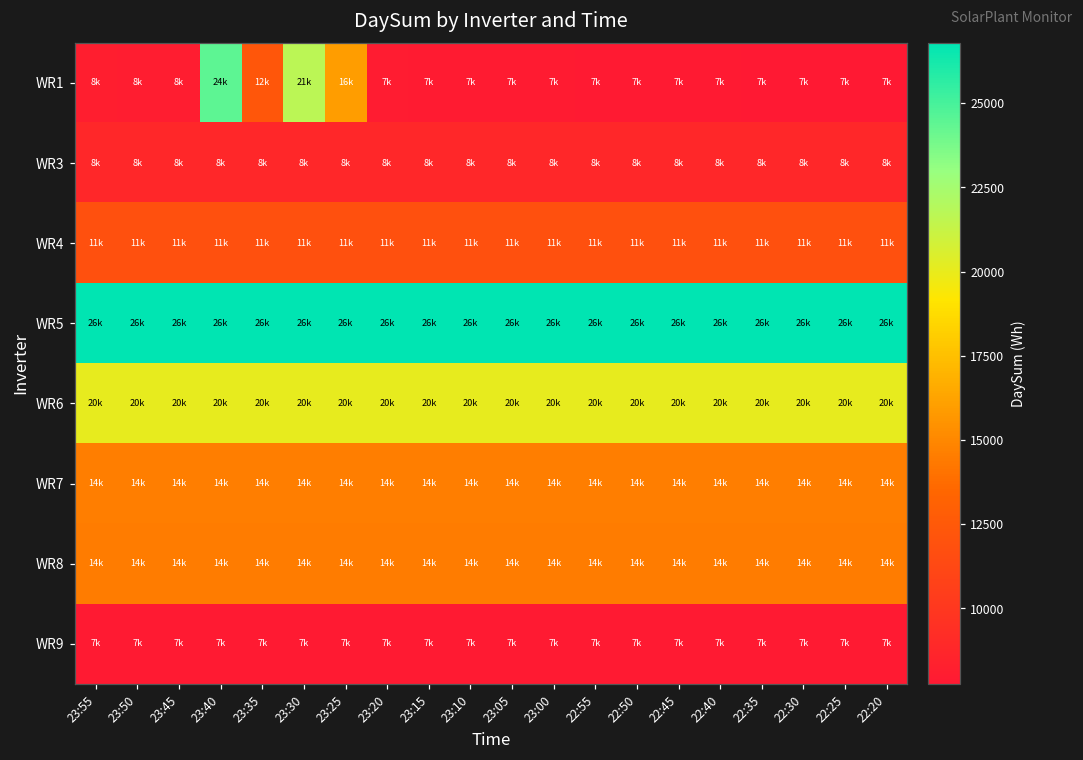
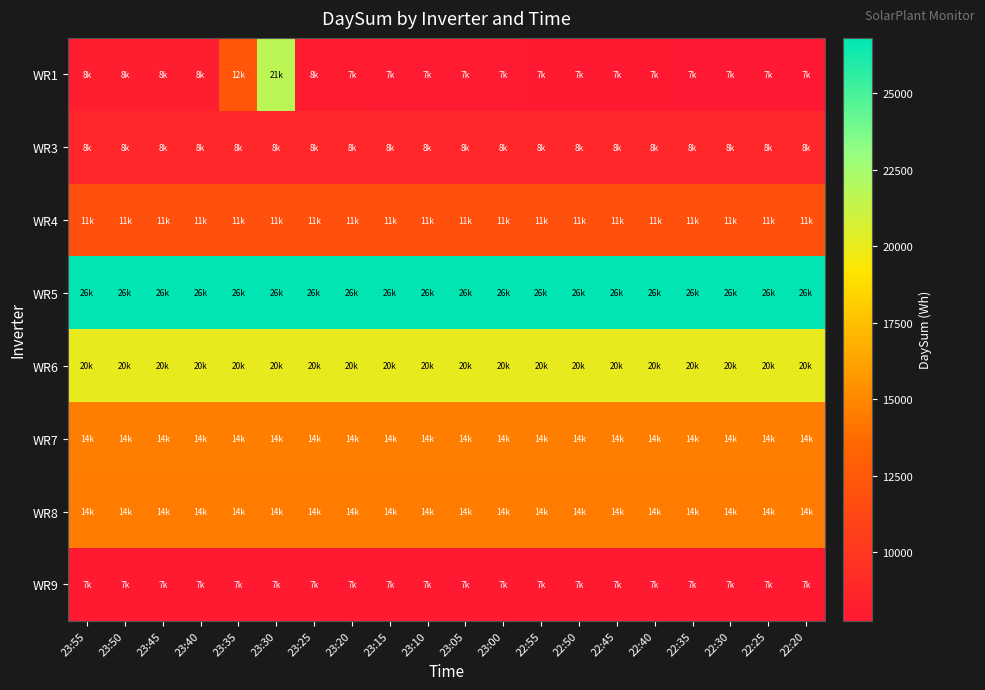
WR1, 23:40: 24k -> 8k
WR1, 23:25: 16k -> 8k
